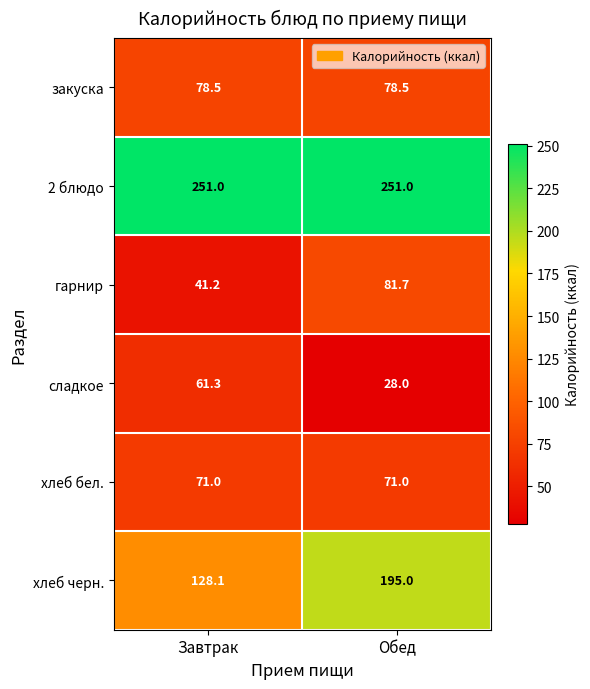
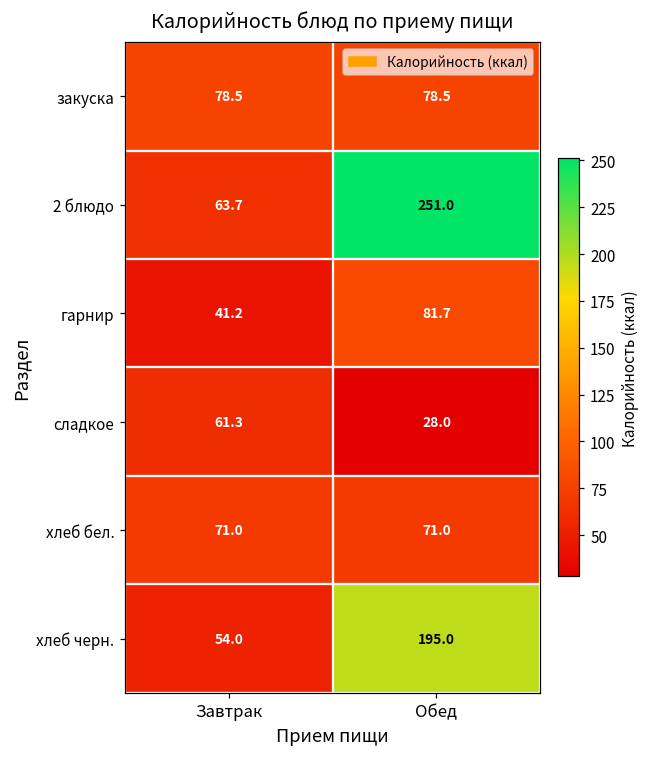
2 блюдо, Завтрак: 251.0 -> 63.7
хлеб черн., Завтрак: 128.1 -> 54.0
